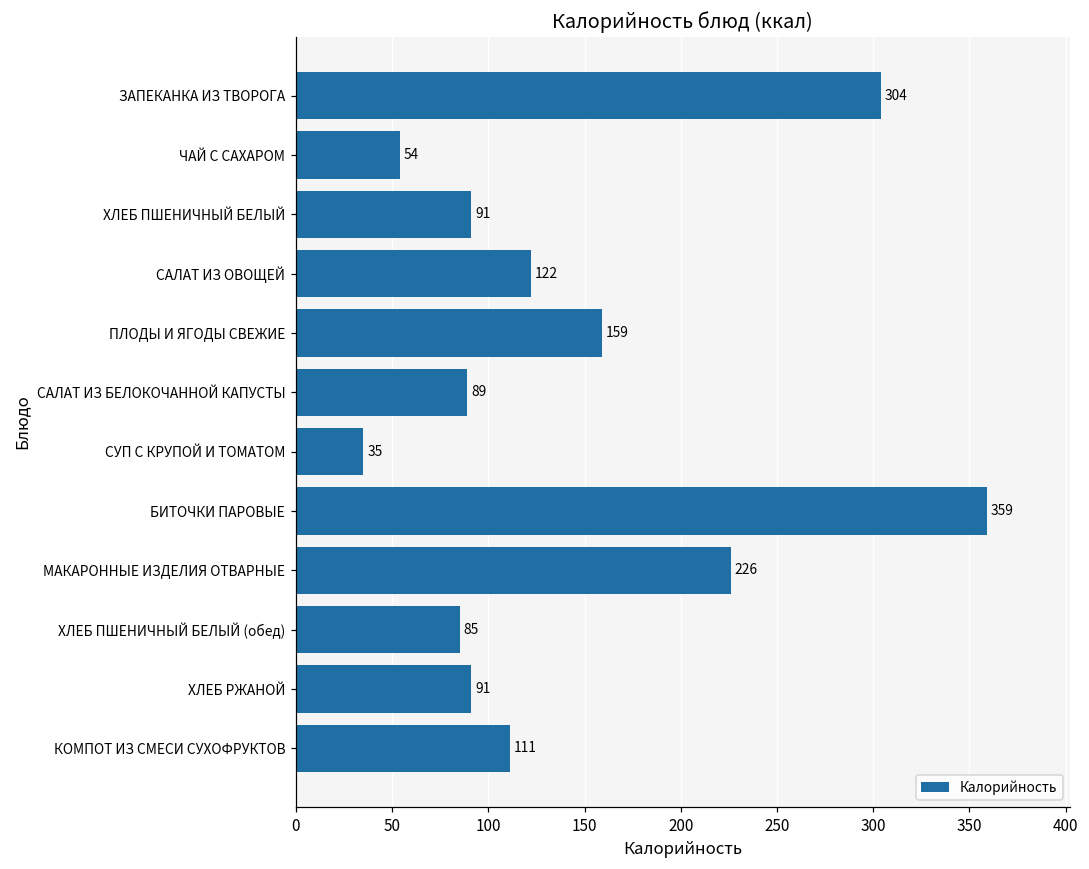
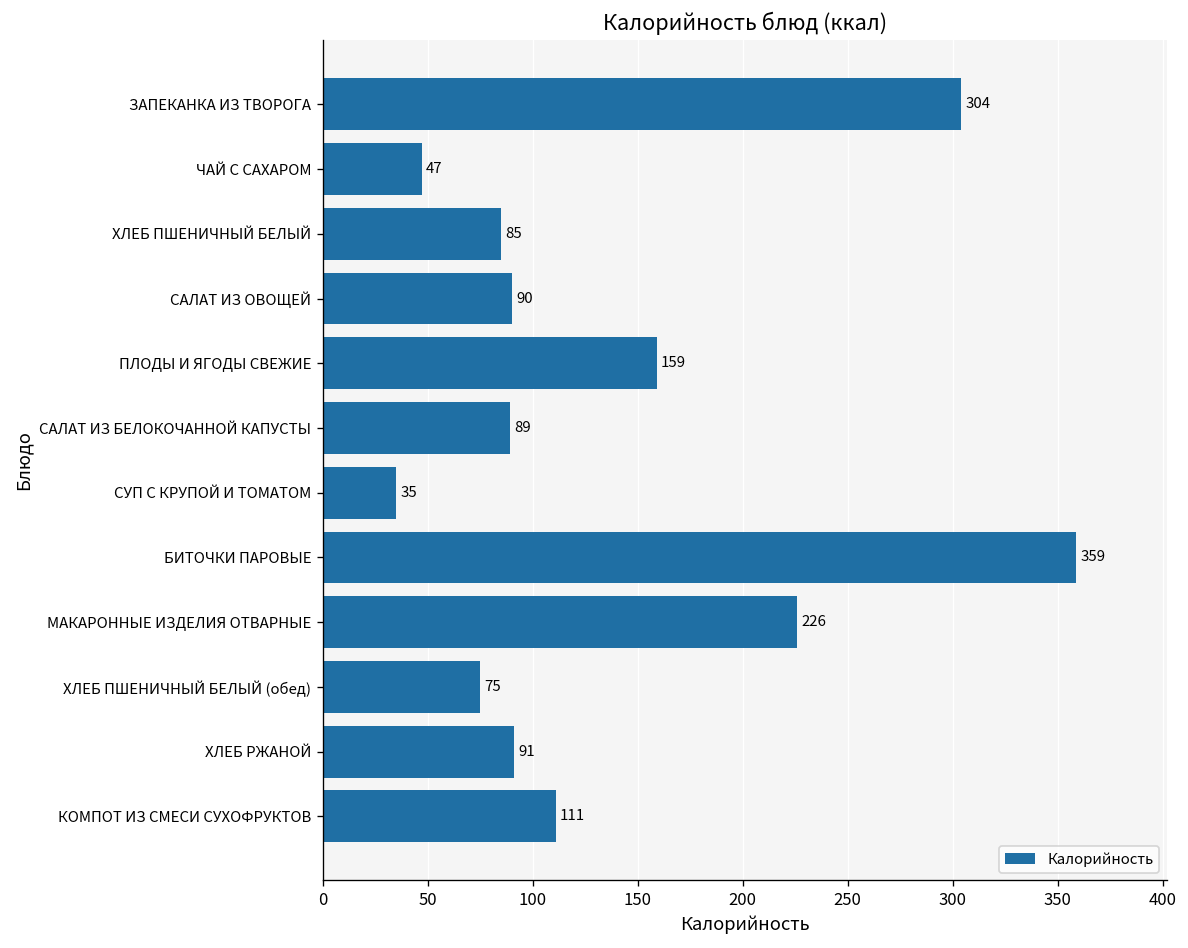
ЧАЙ С САХАРОМ: 54 -> 47
ХЛЕБ ПШЕНИЧНЫЙ БЕЛЫЙ: 91 -> 85
САЛАТ ИЗ ОВОЩЕЙ: 122 -> 90
ХЛЕБ ПШЕНИЧНЫЙ БЕЛЫЙ (обед): 85 -> 75
